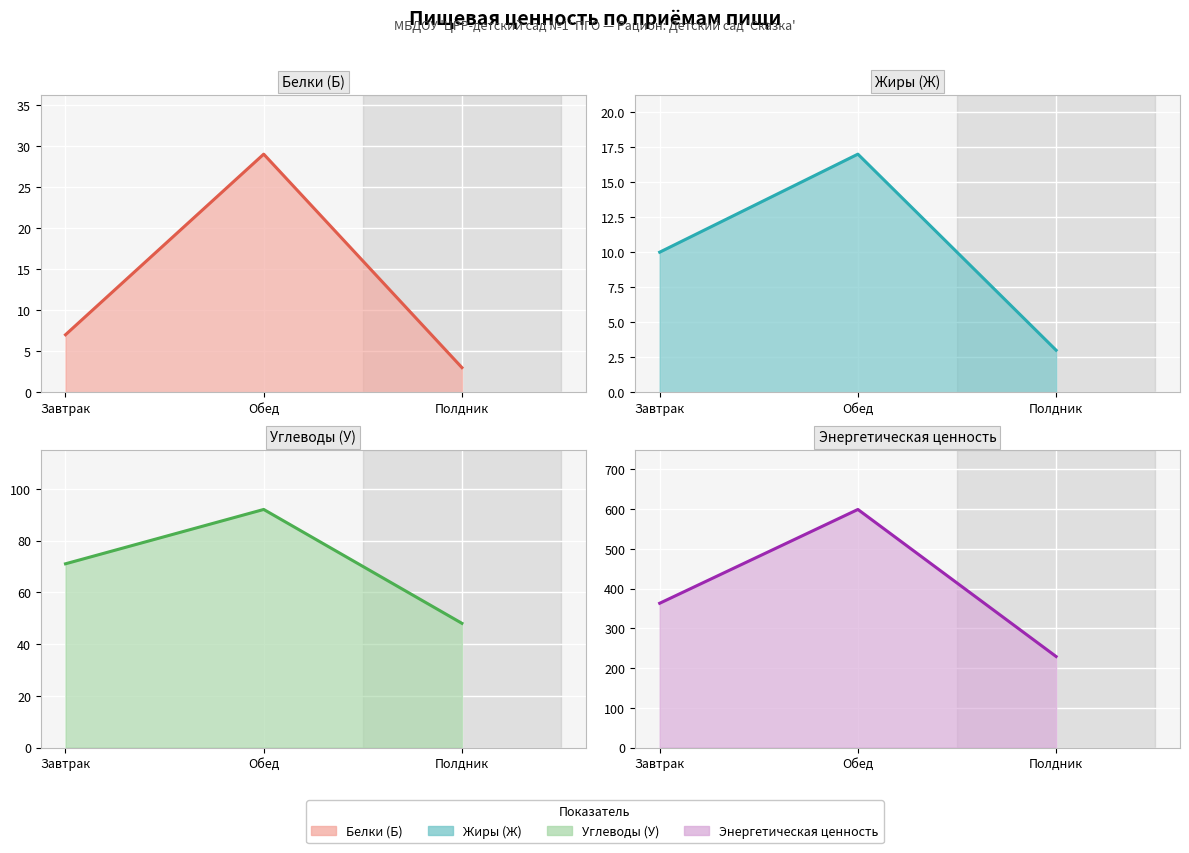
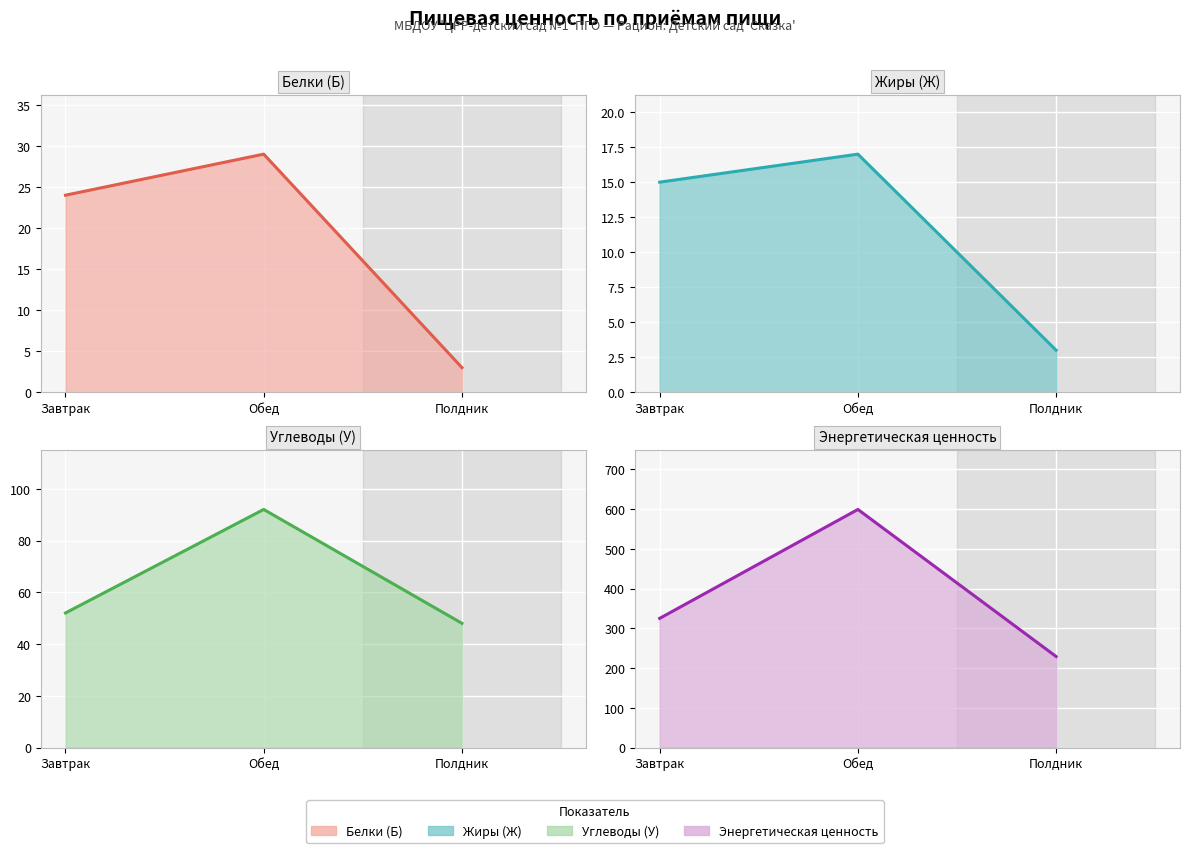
Белки (Б), Завтрак: 7 -> 24
Жиры (Ж), Завтрак: 10 -> 15
Углеводы (У), Завтрак: 71 -> 52
Энергетическая ценность, Завтрак: 360 -> 330
